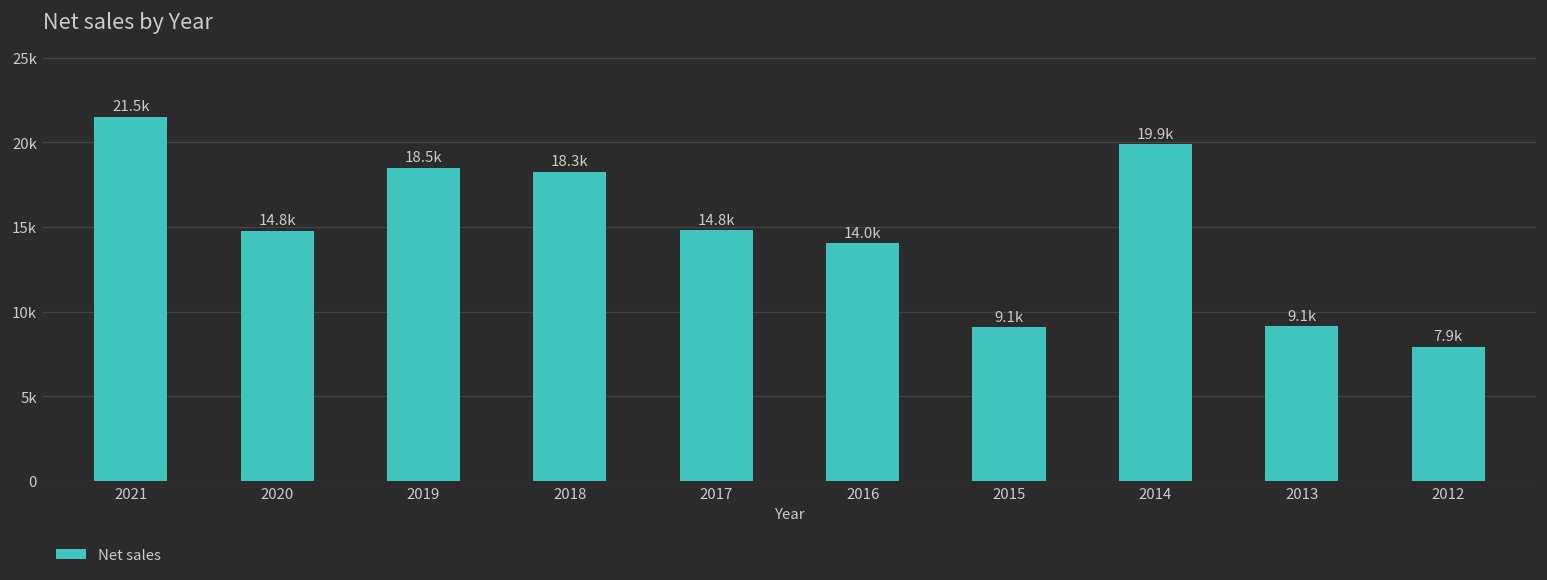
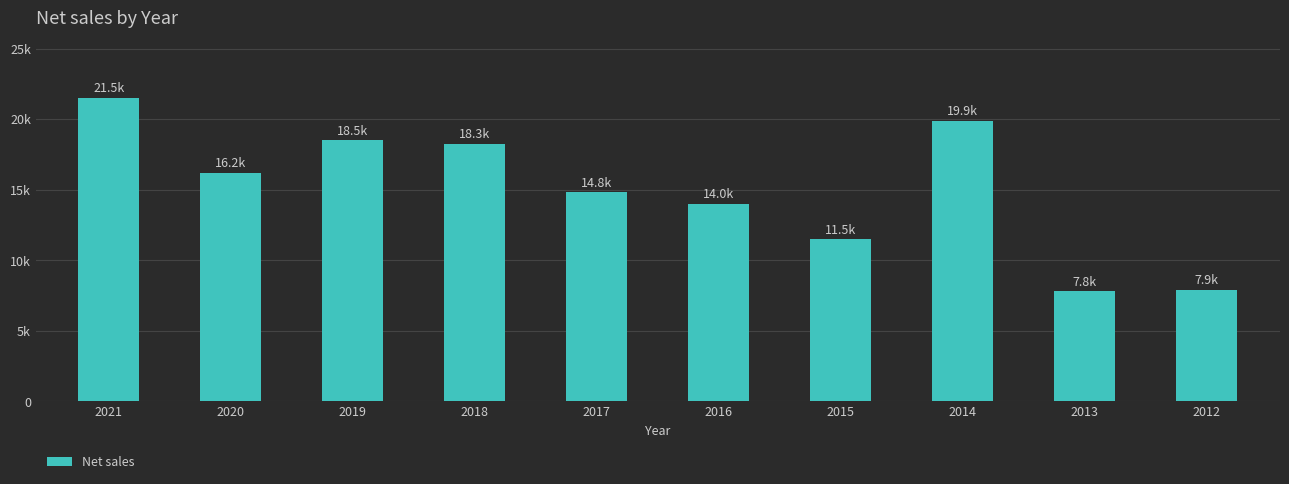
2020: 14.8k -> 16.2k
2015: 9.1k -> 11.5k
2013: 9.1k -> 7.8k
